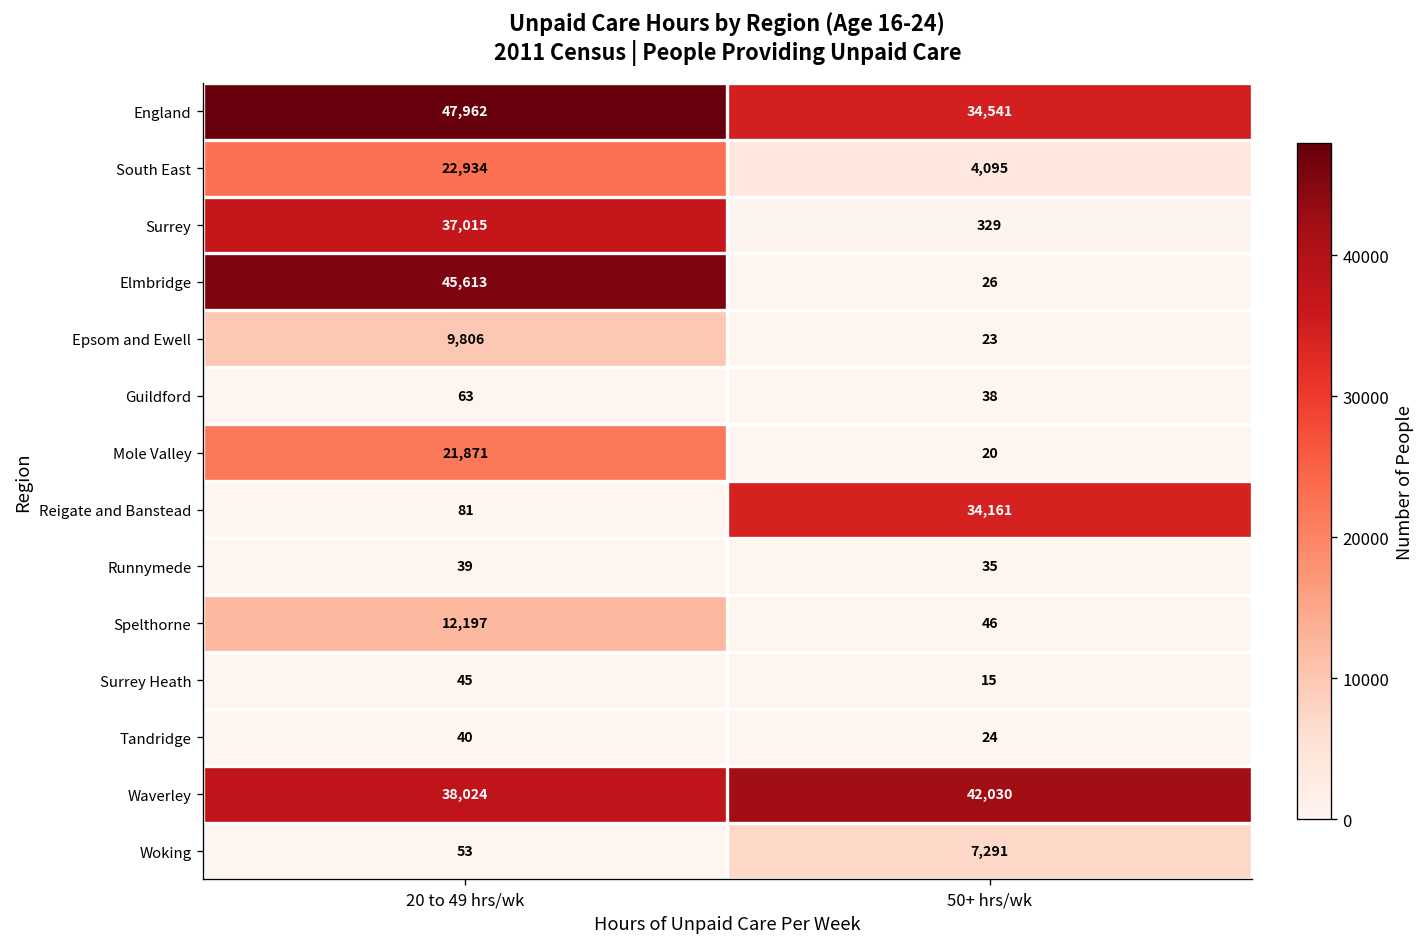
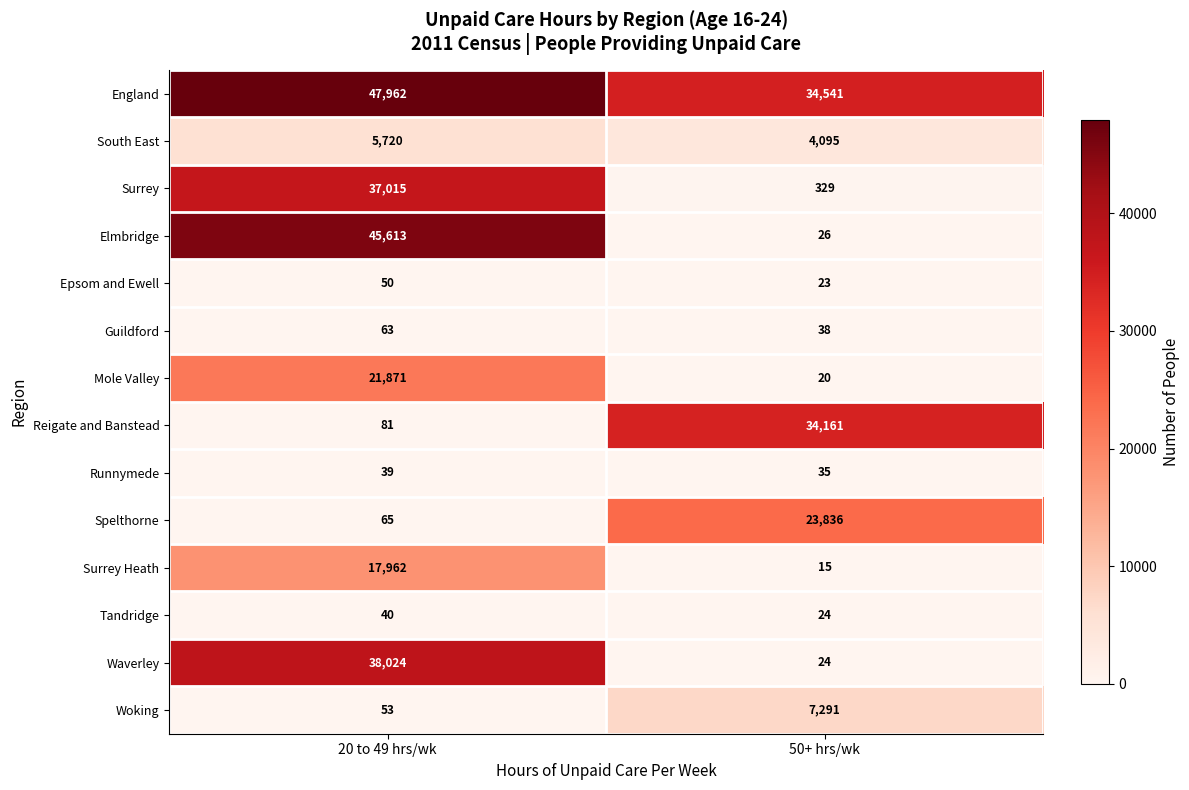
South East, 20 to 49 hrs/wk: 22,934 -> 5,720
Epsom and Ewell, 20 to 49 hrs/wk: 9,806 -> 50
Spelthorne, 20 to 49 hrs/wk: 12,197 -> 65
Spelthorne, 50+ hrs/wk: 46 -> 23,836
Surrey Heath, 20 to 49 hrs/wk: 45 -> 17,962
Waverley, 50+ hrs/wk: 42,030 -> 24
